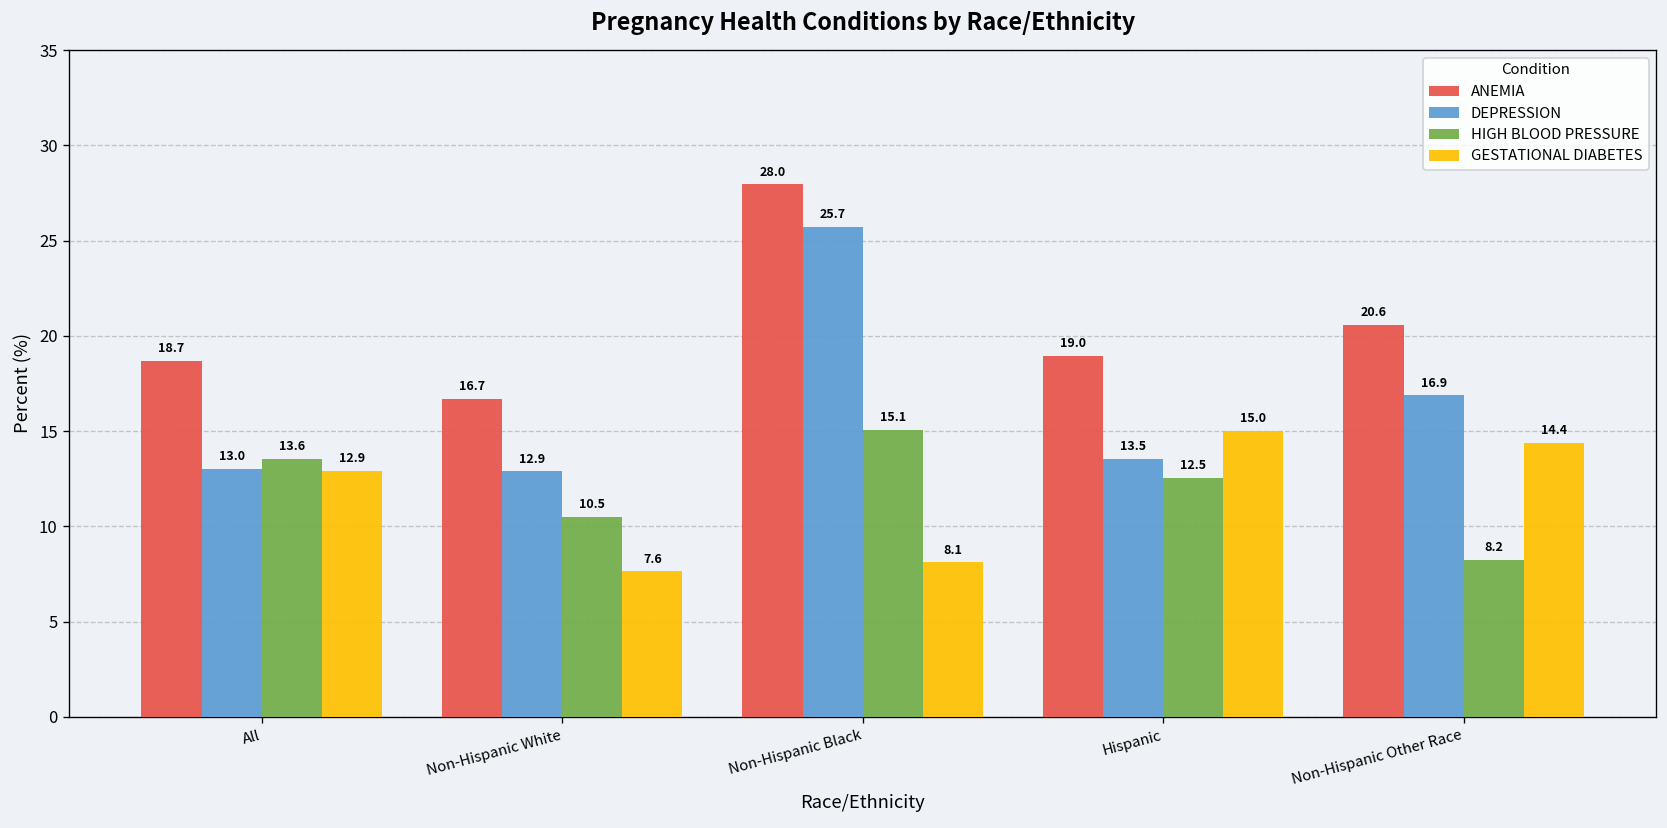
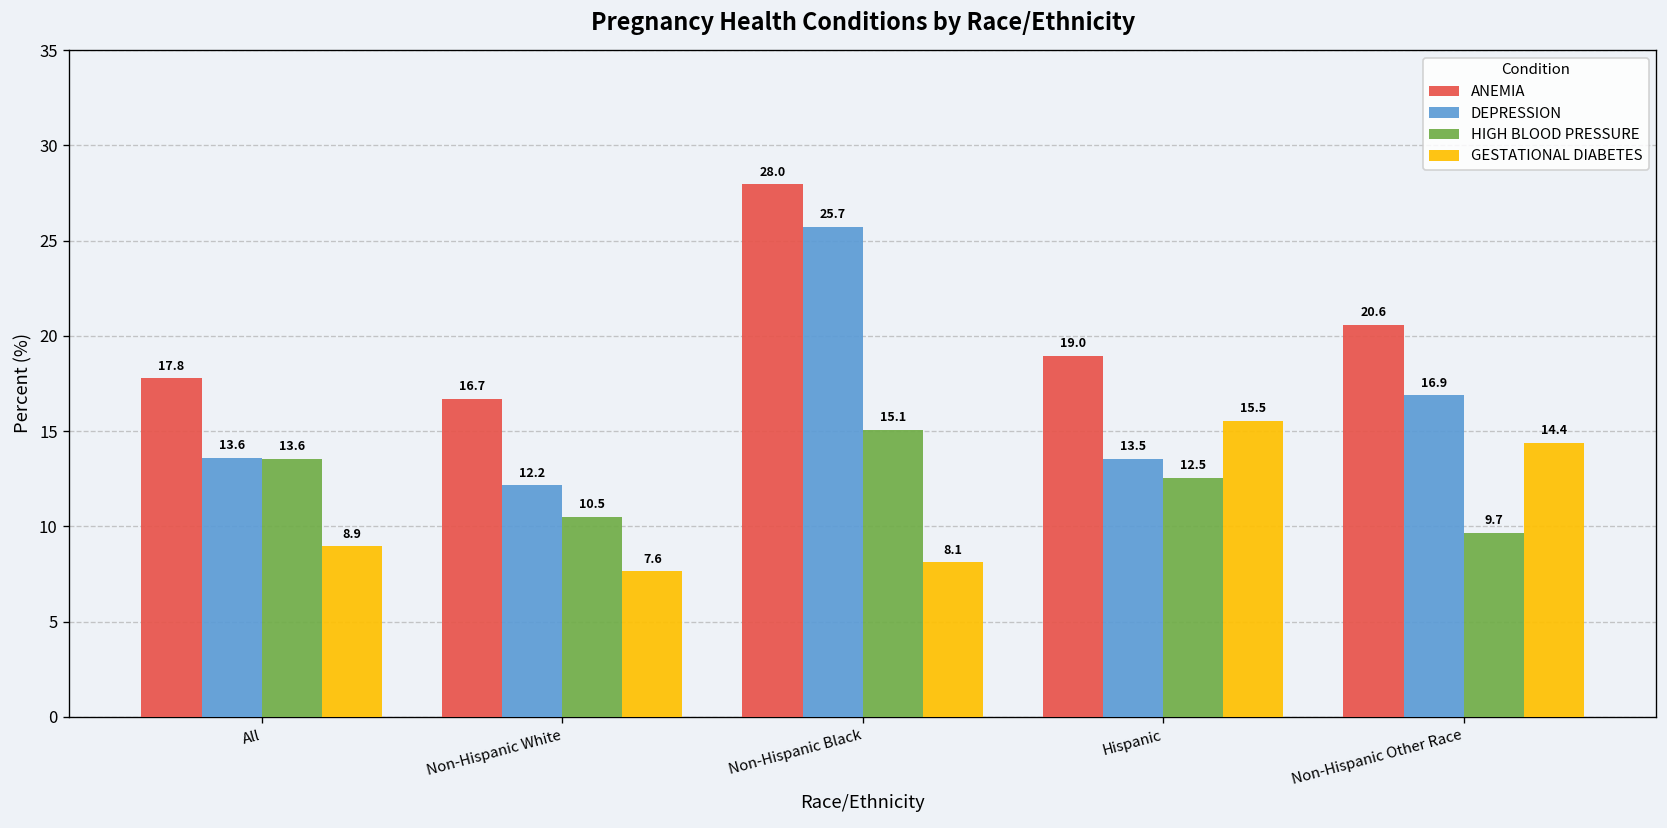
ANEMIA, All: 18.7 -> 17.8
DEPRESSION, All: 13.0 -> 13.6
GESTATIONAL DIABETES, All: 12.9 -> 8.9
DEPRESSION, Non-Hispanic White: 12.9 -> 12.2
GESTATIONAL DIABETES, Hispanic: 15.0 -> 15.5
HIGH BLOOD PRESSURE, Non-Hispanic Other Race: 8.2 -> 9.7
